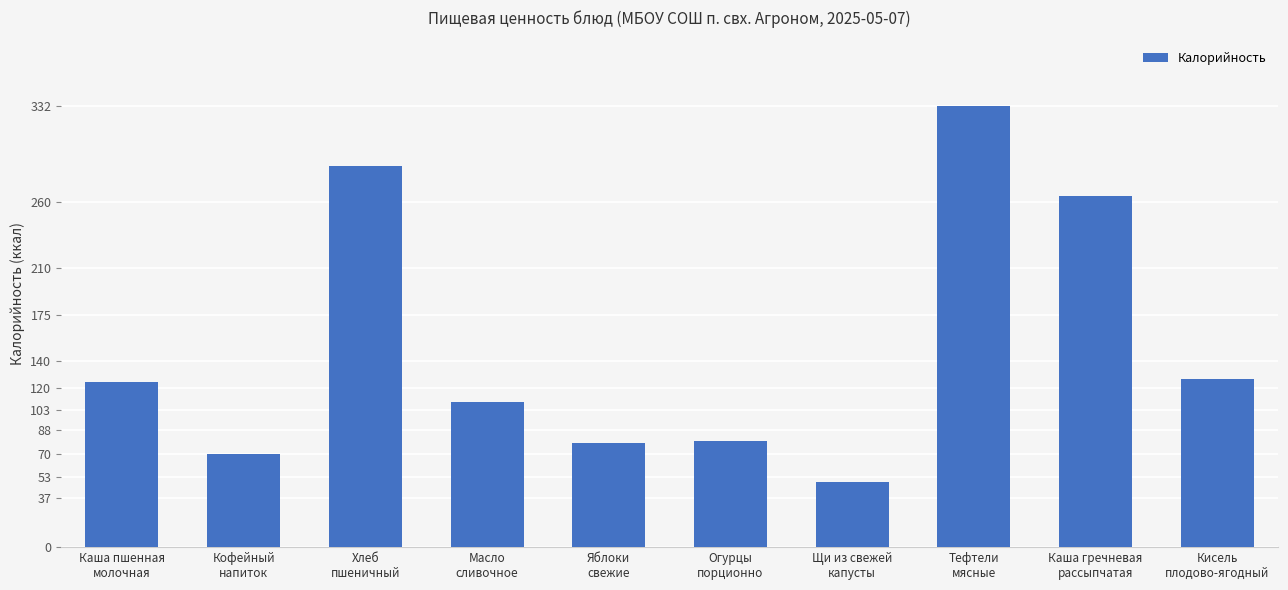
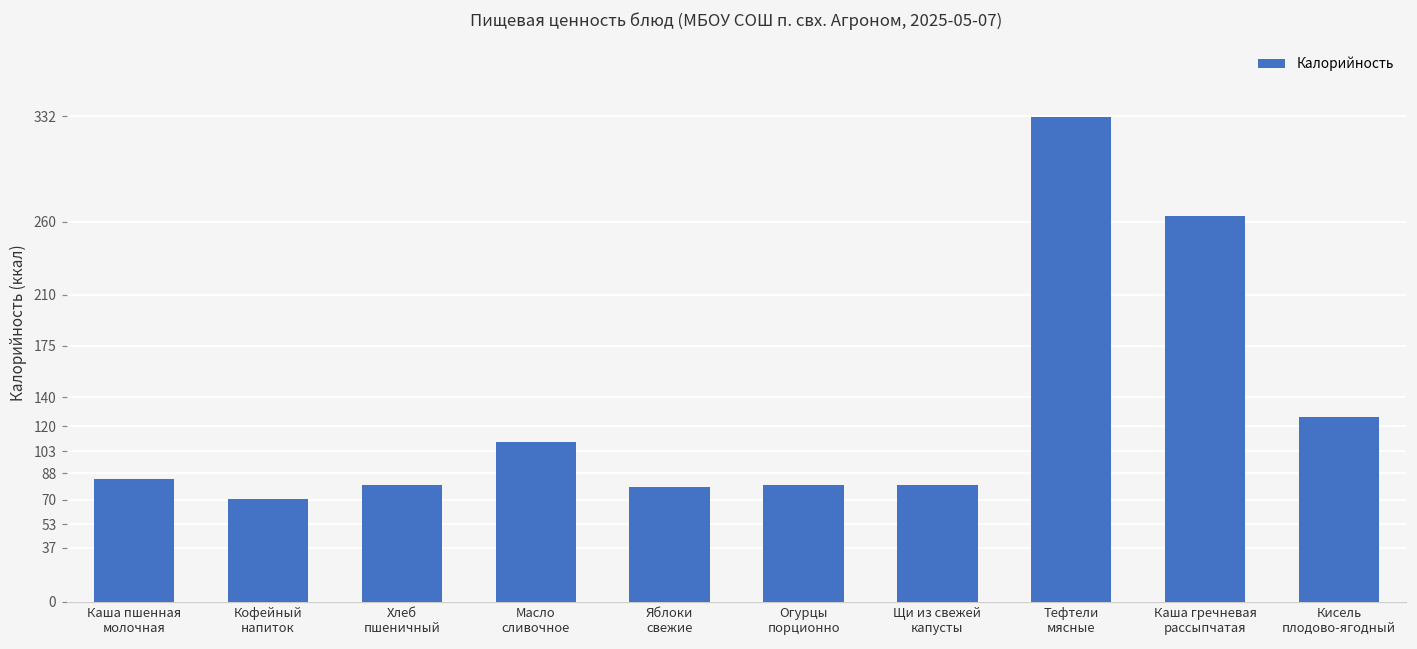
Каша пшенная молочная: 124 -> 84
Хлеб пшеничный: 287 -> 80
Щи из свежей капусты: 49 -> 80
